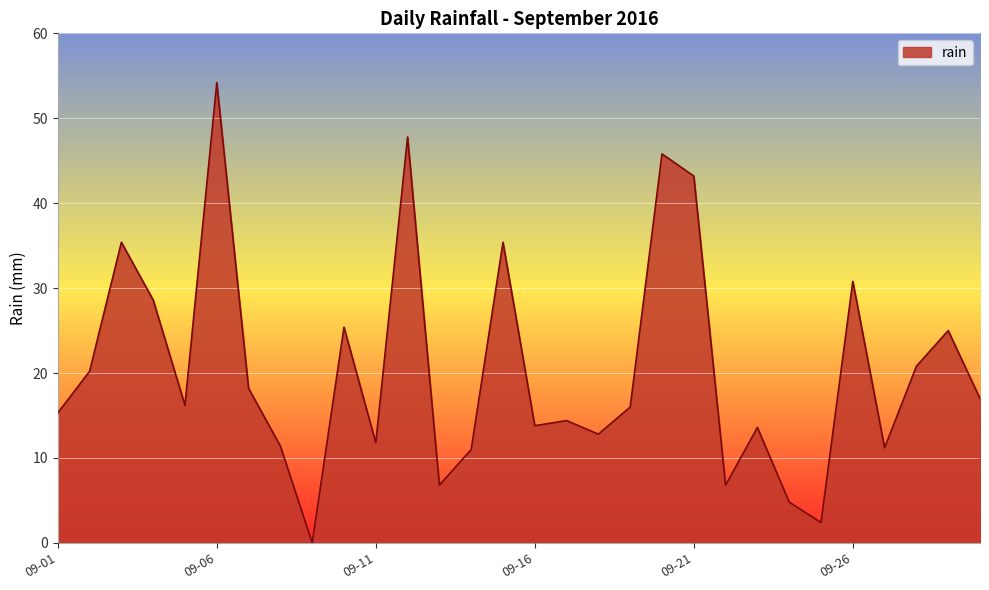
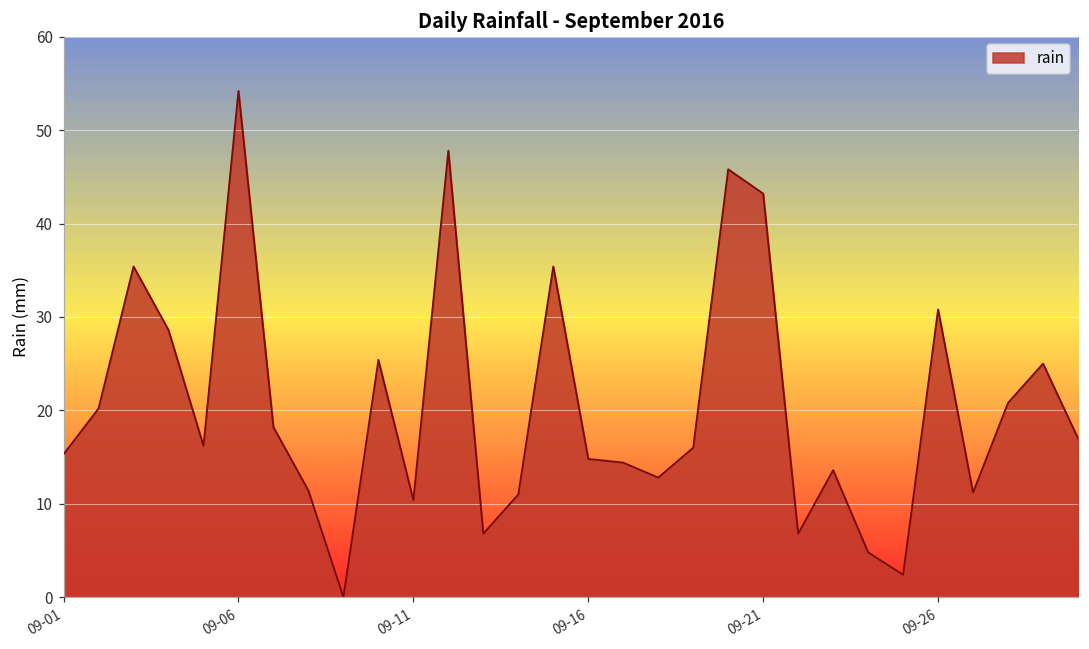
09-11: 12 -> 10
09-16: 14 -> 15
